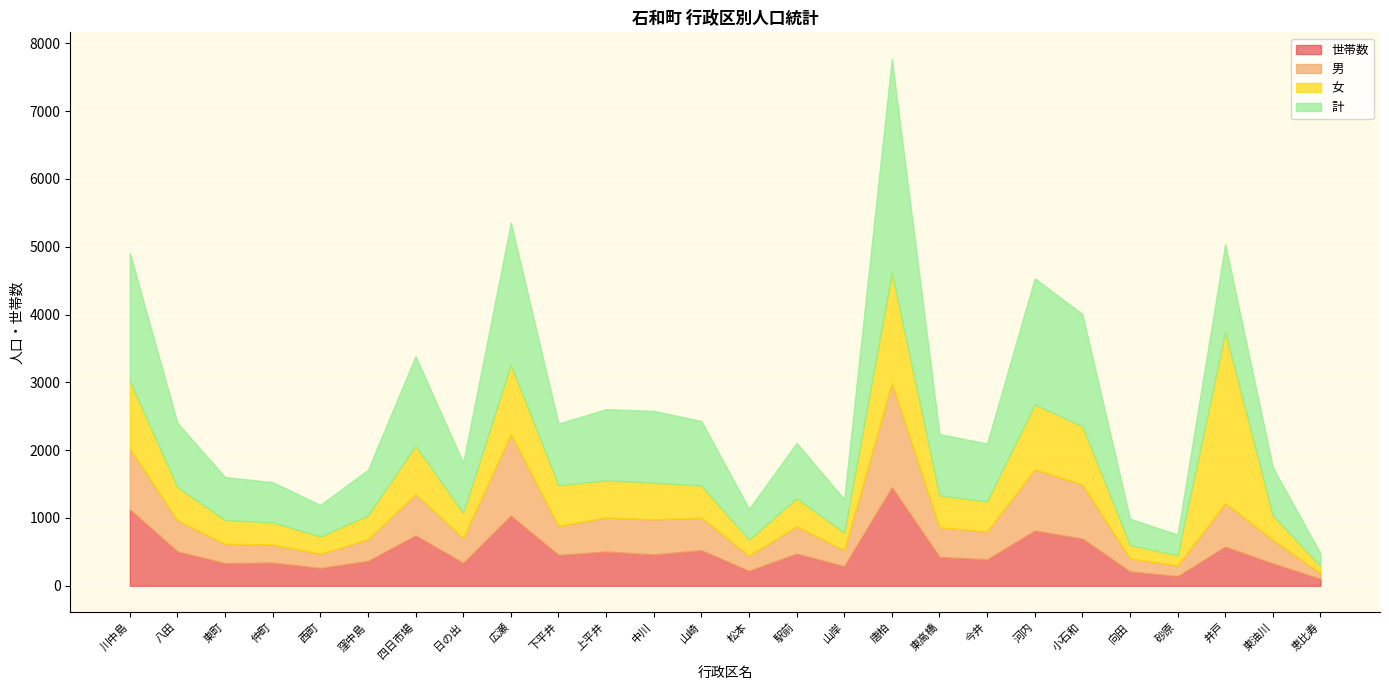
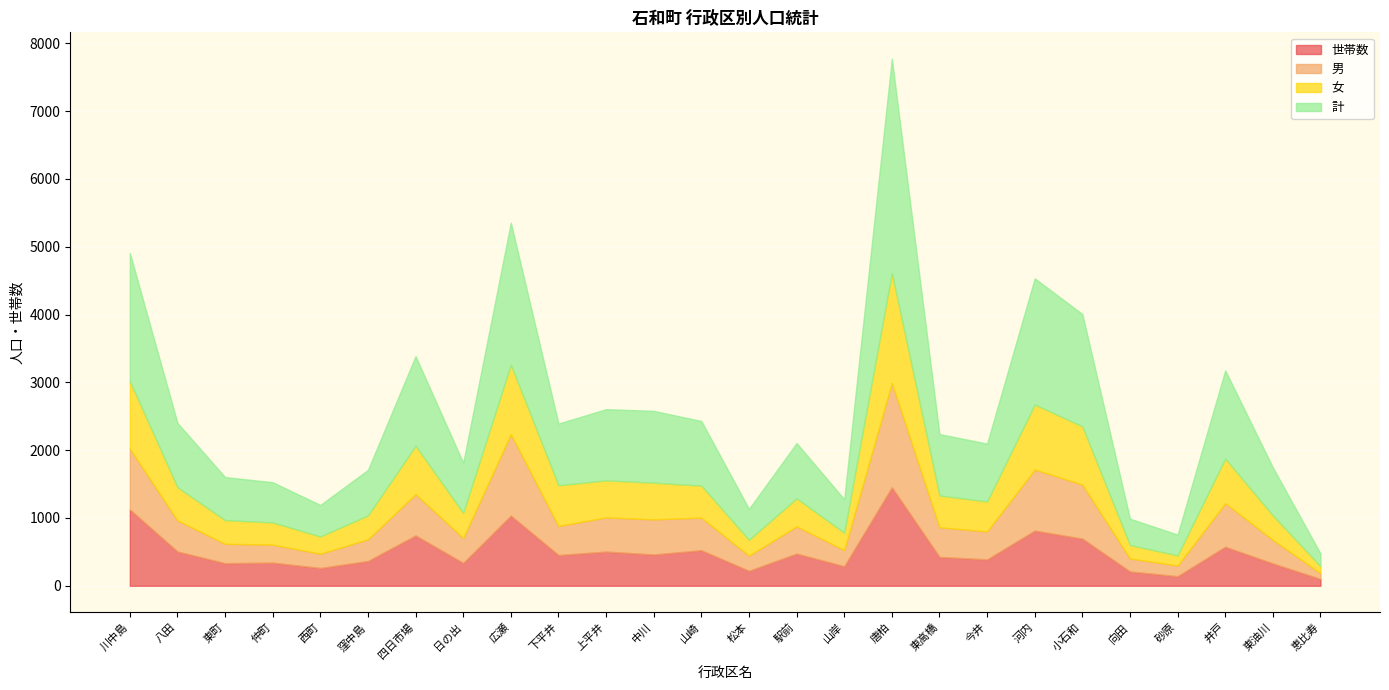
女, 井戸: 2500 -> 700
